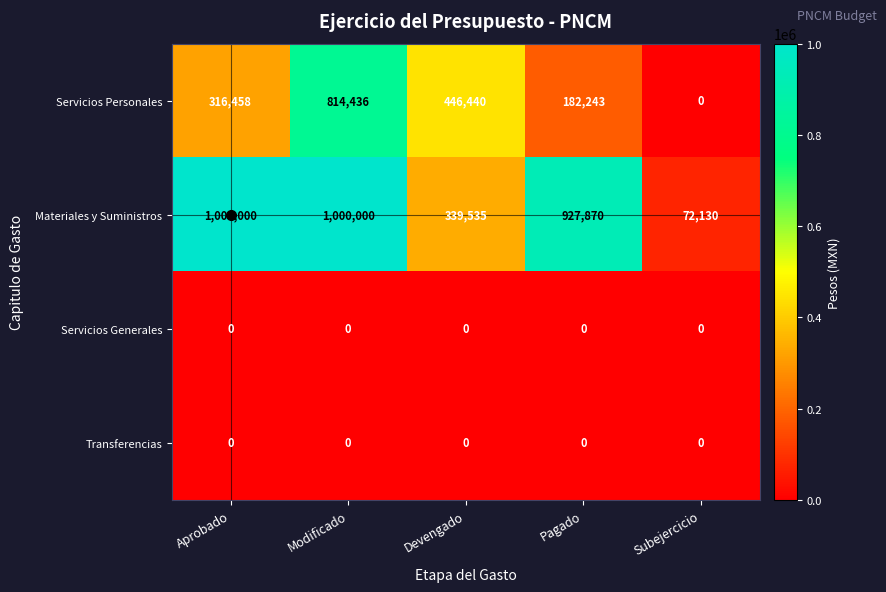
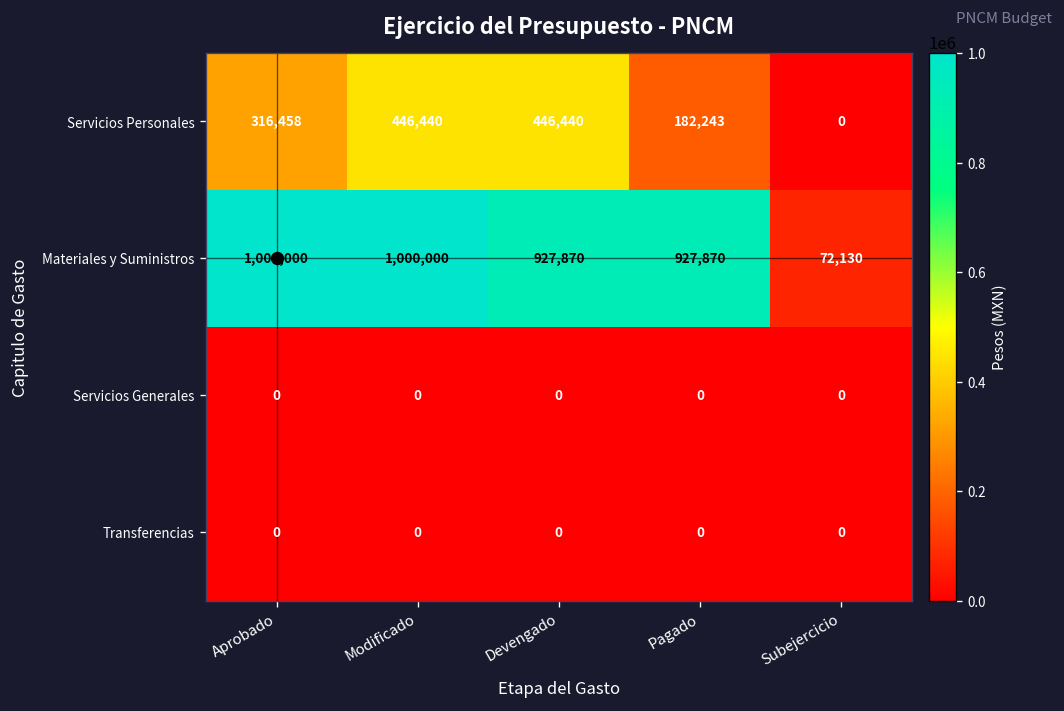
Servicios Personales, Modificado: 814,436 -> 446,440
Materiales y Suministros, Devengado: 339,535 -> 927,870
